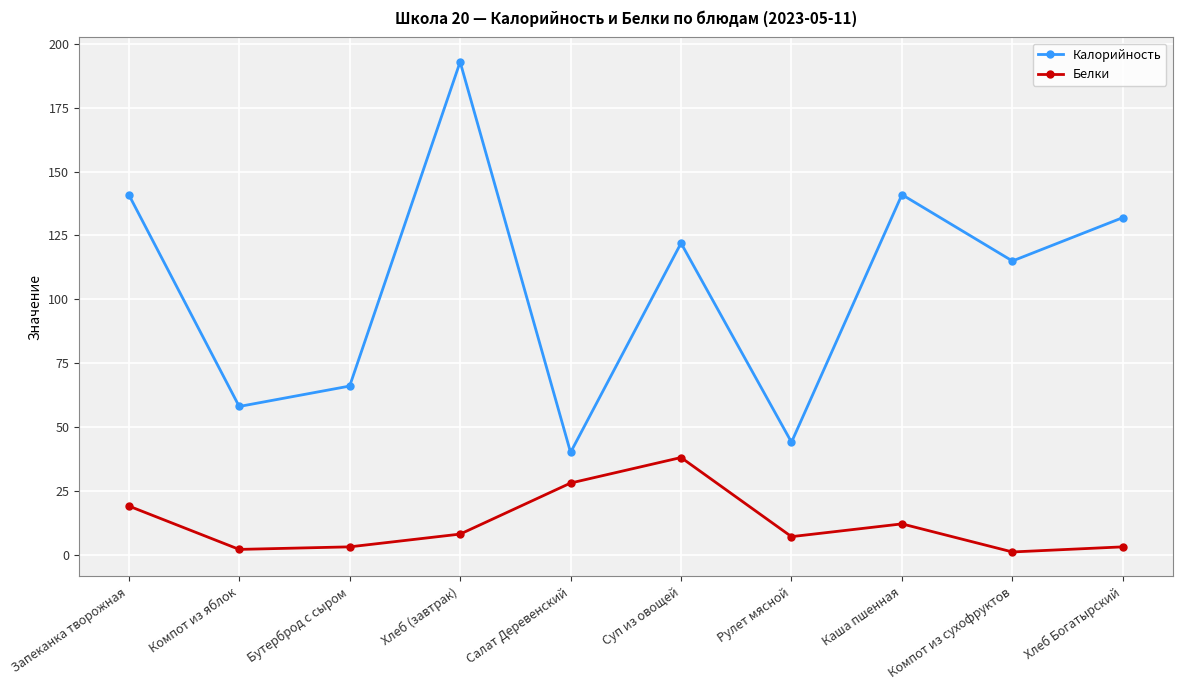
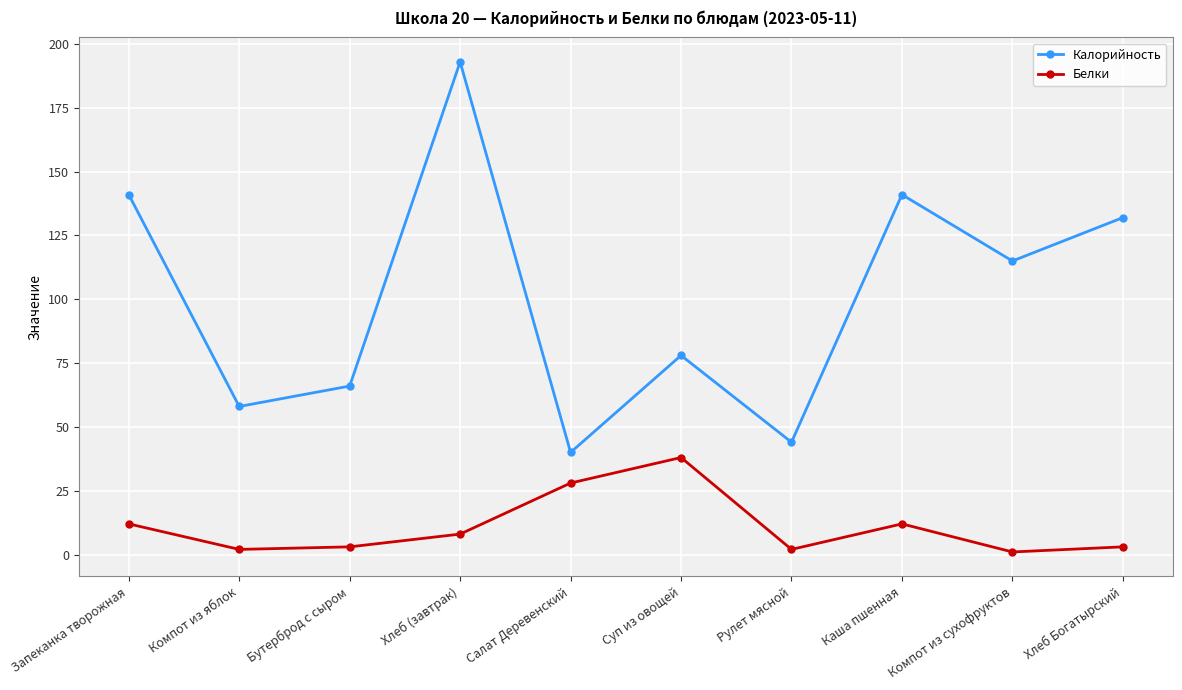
Белки, Запеканка творожная: 19 -> 12
Калорийность, Суп из овощей: 122 -> 78
Белки, Рулет мясной: 7 -> 2
